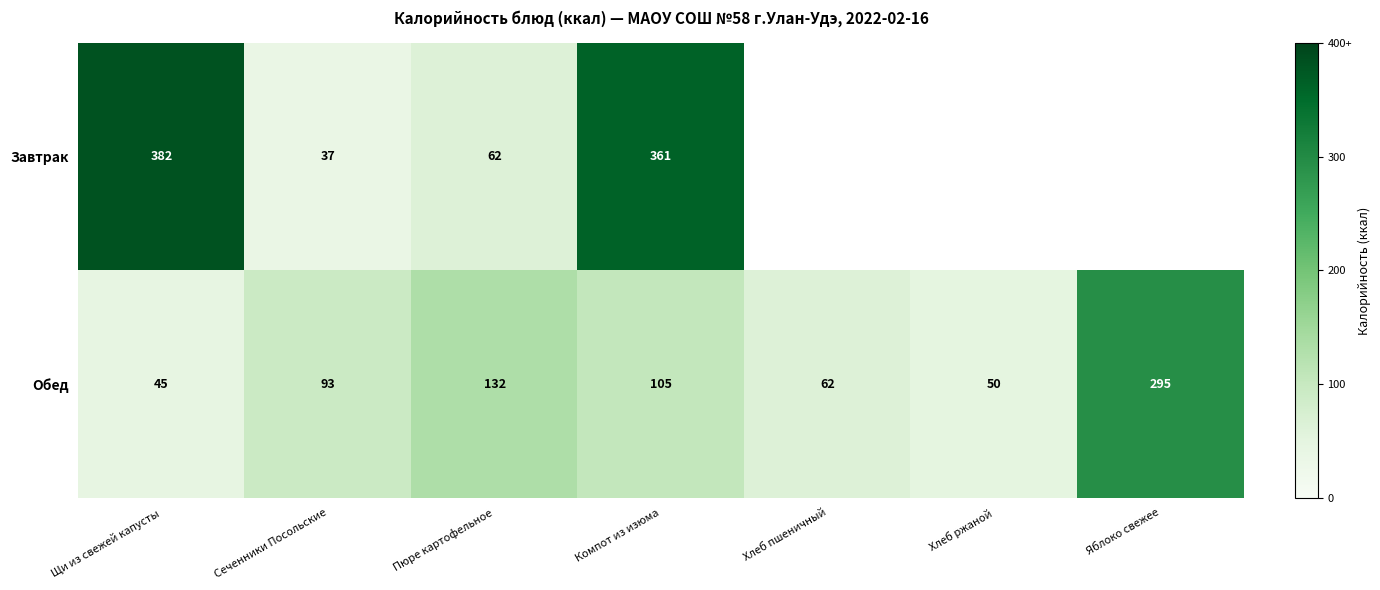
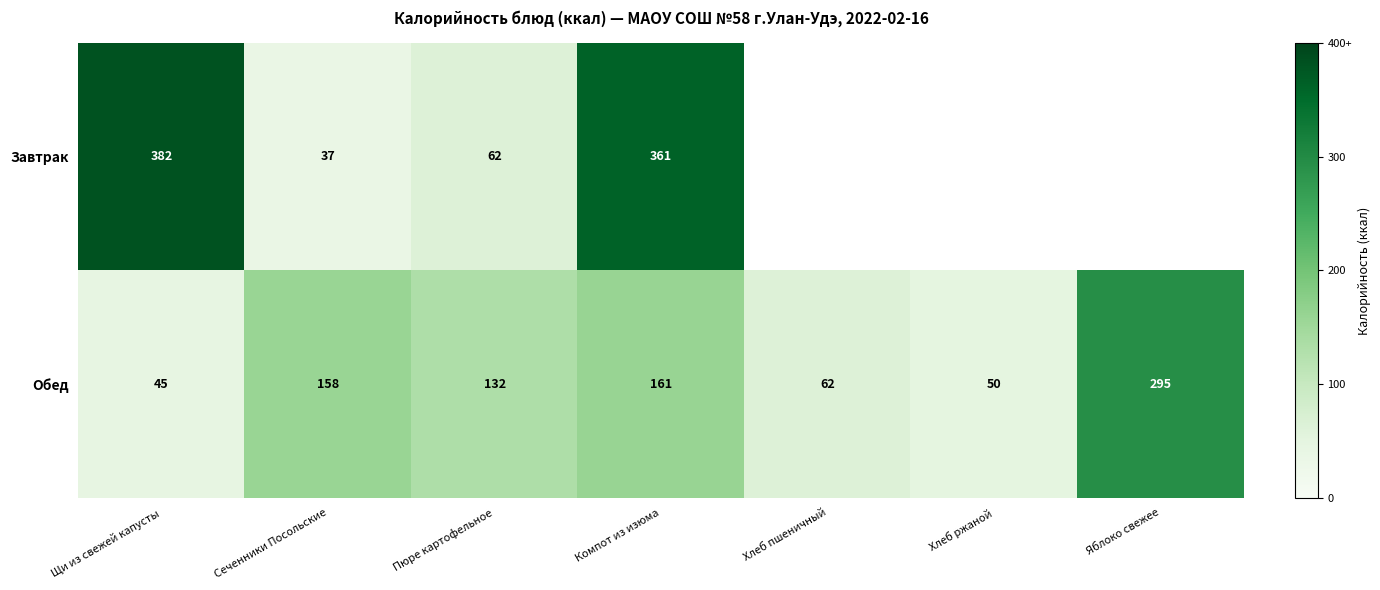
Обед, Сеченники Посольские: 93 -> 158
Обед, Компот из изюма: 105 -> 161
